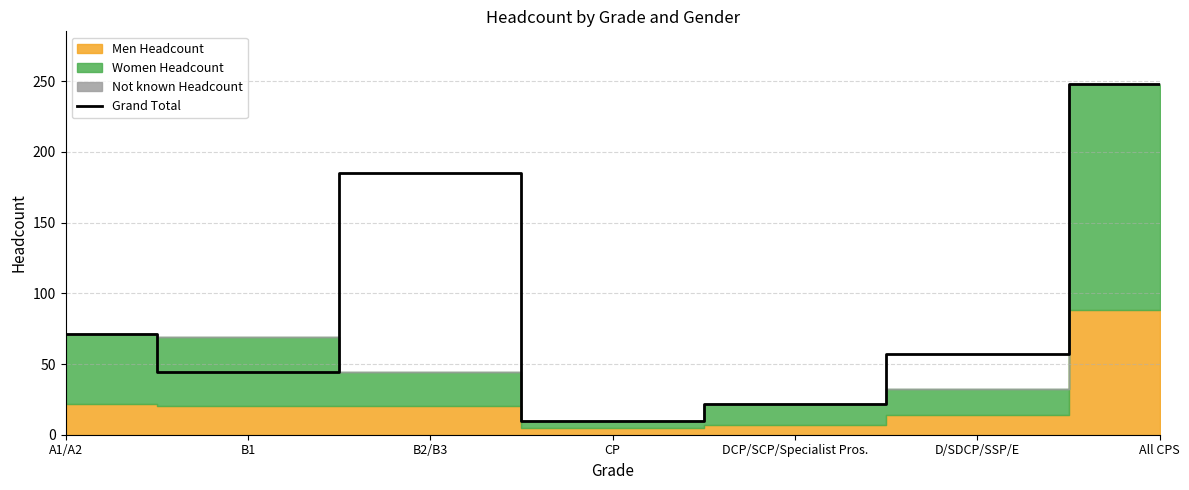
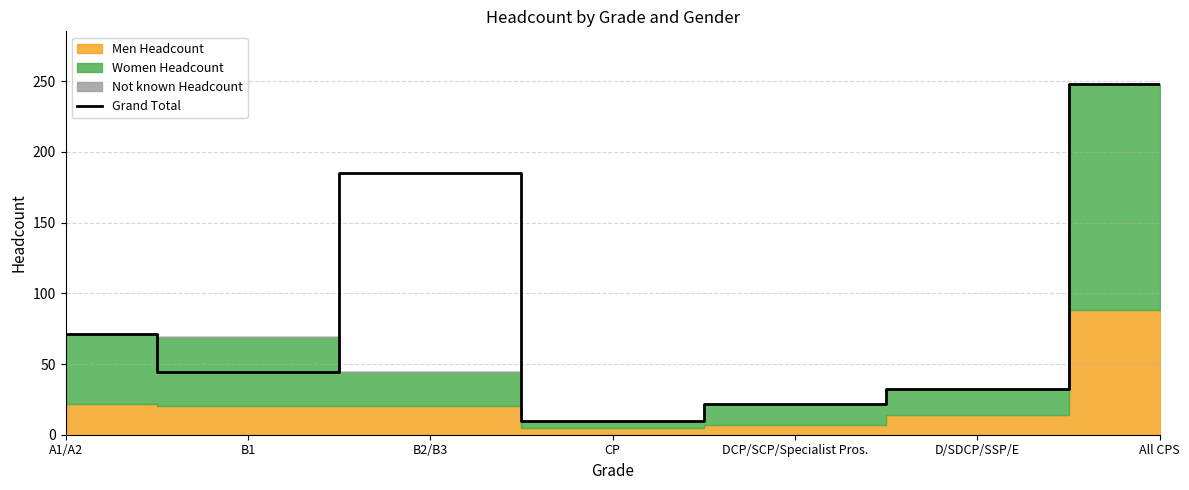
Grand Total, D/SDCP/SSP/E: 57 -> 32
